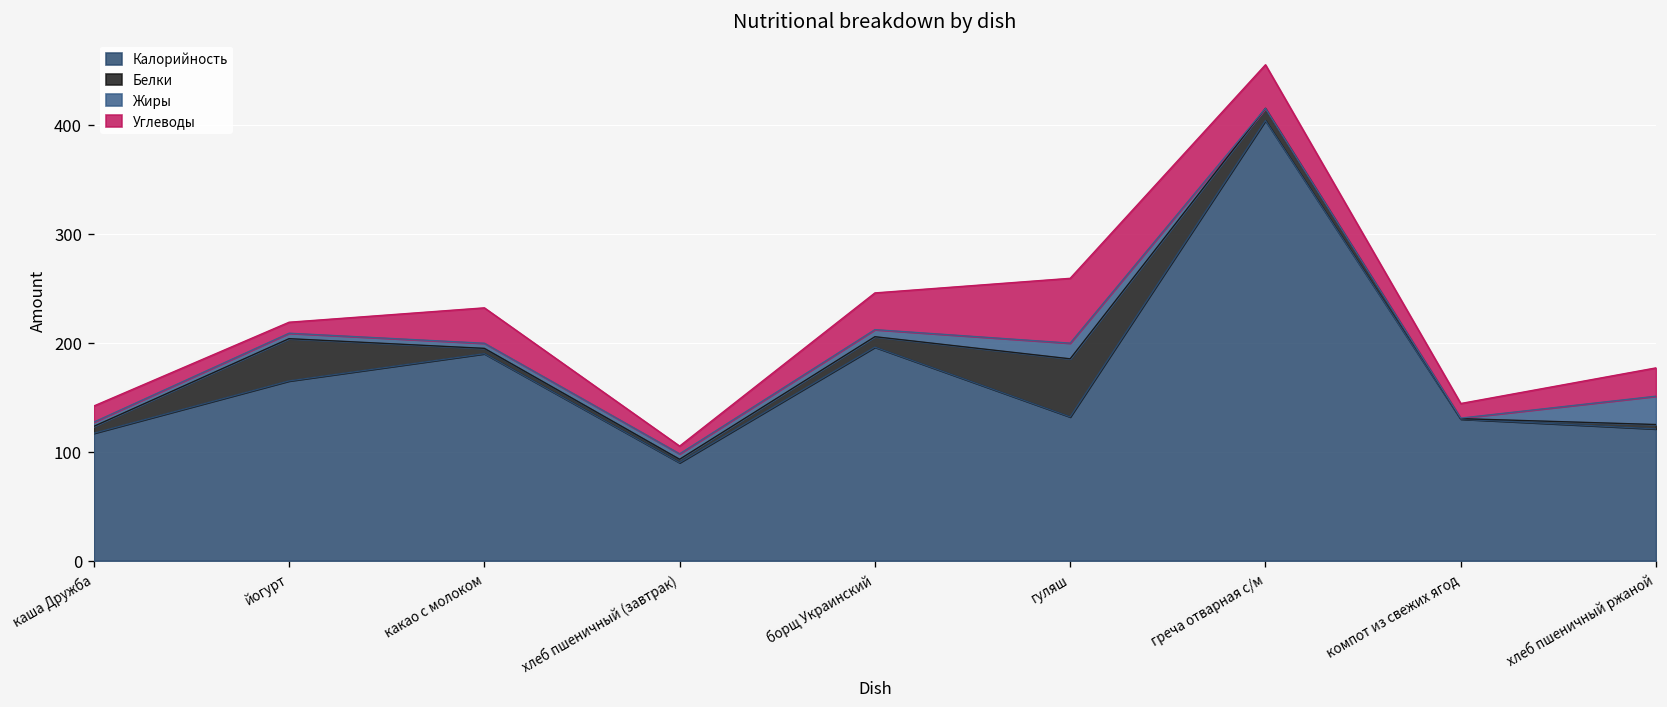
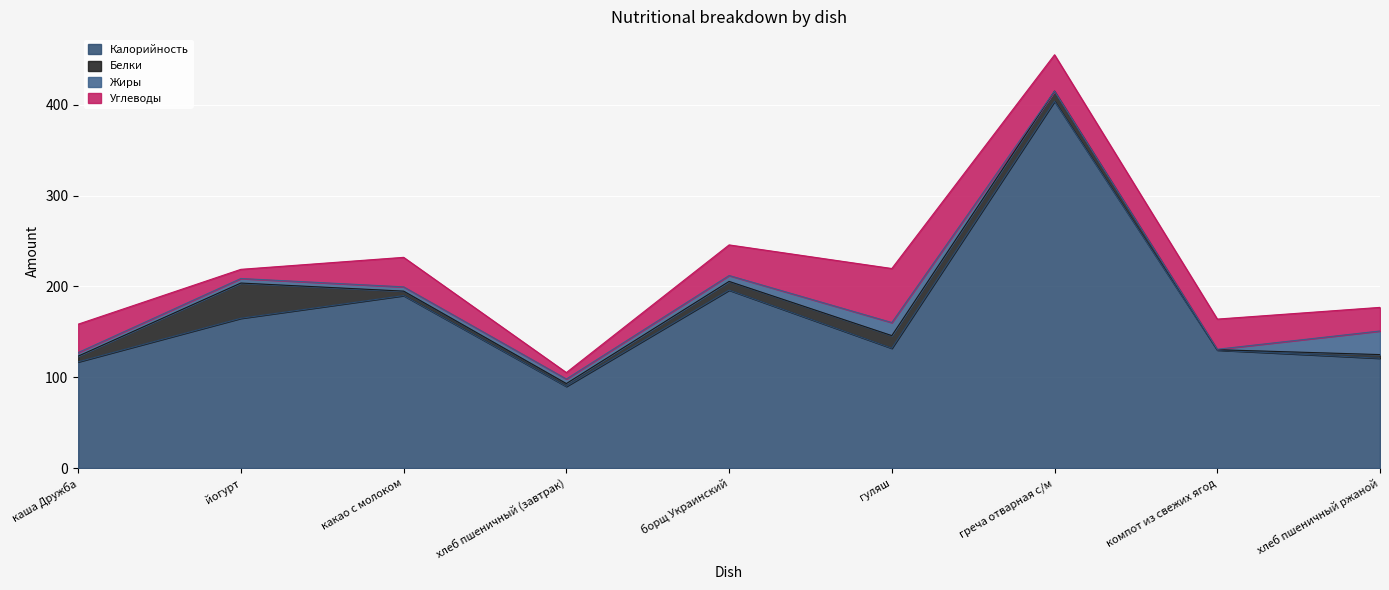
Углеводы, каша Дружба: 10 -> 30
Белки, гуляш: 50 -> 10
Углеводы, компот из свежих ягод: 10 -> 30
